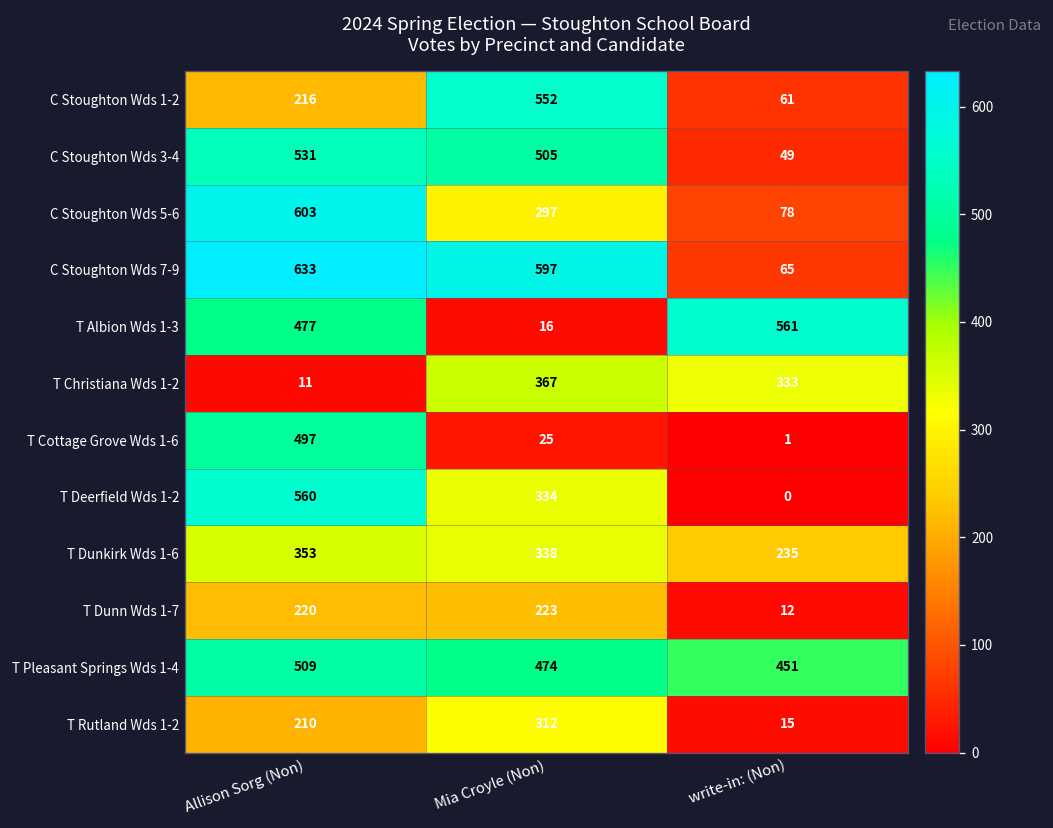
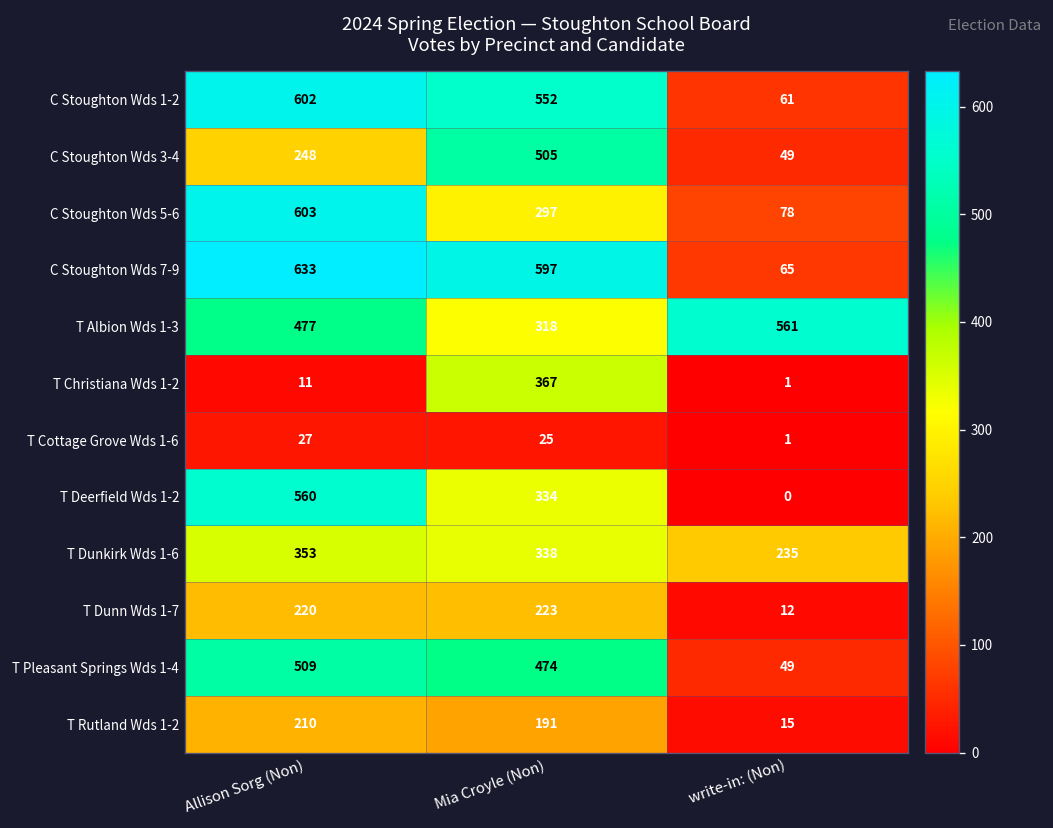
C Stoughton Wds 1-2, Allison Sorg (Non): 216 -> 602
C Stoughton Wds 3-4, Allison Sorg (Non): 531 -> 248
T Albion Wds 1-3, Mia Croyle (Non): 16 -> 318
T Christiana Wds 1-2, write-in: (Non): 333 -> 1
T Cottage Grove Wds 1-6, Allison Sorg (Non): 497 -> 27
T Pleasant Springs Wds 1-4, write-in: (Non): 451 -> 49
T Rutland Wds 1-2, Mia Croyle (Non): 312 -> 191
